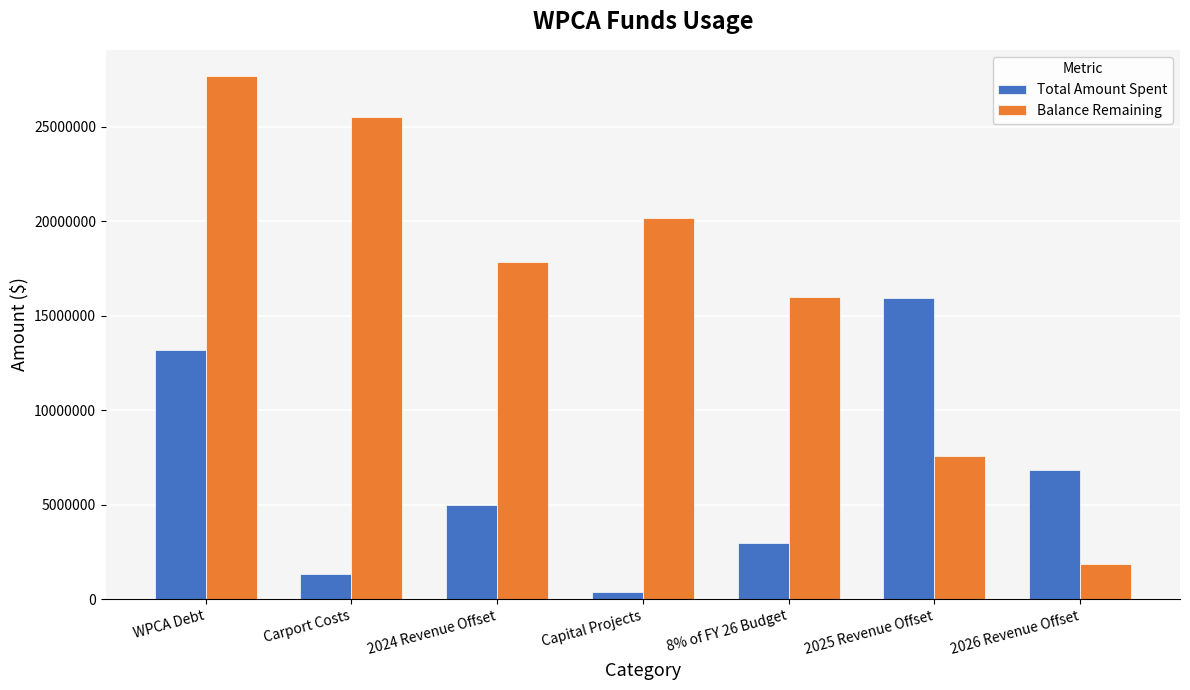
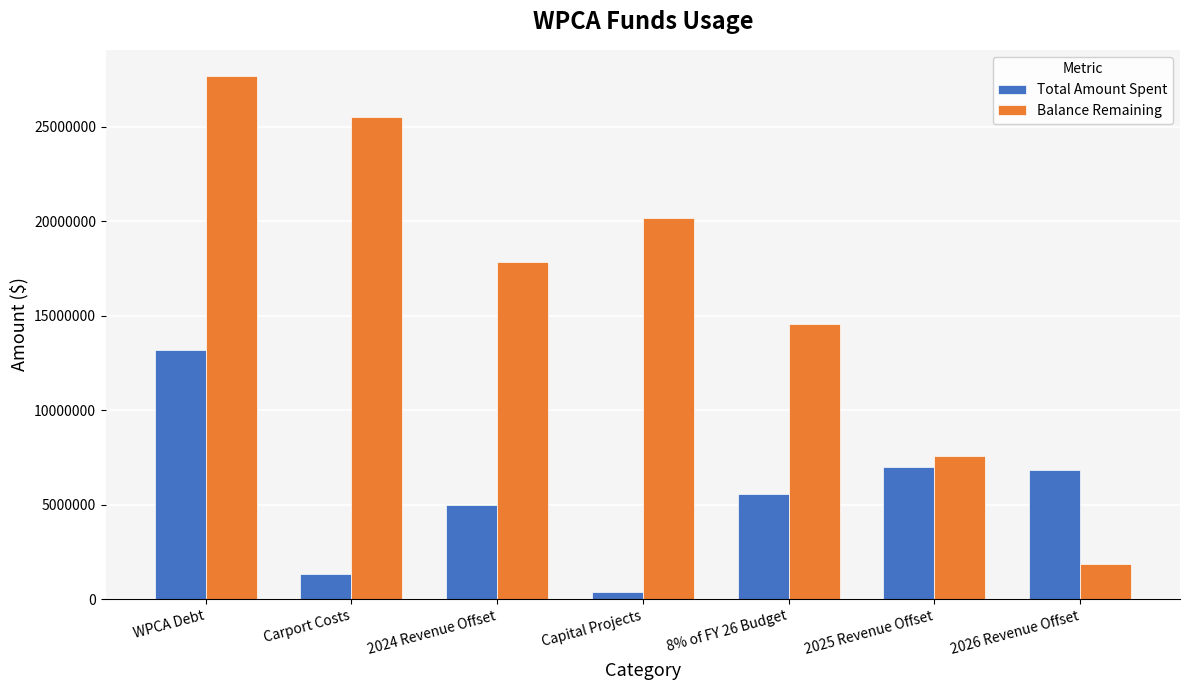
Total Amount Spent, 8% of FY 26 Budget: 3000000 -> 5600000
Balance Remaining, 8% of FY 26 Budget: 16000000 -> 14600000
Total Amount Spent, 2025 Revenue Offset: 15900000 -> 7000000
